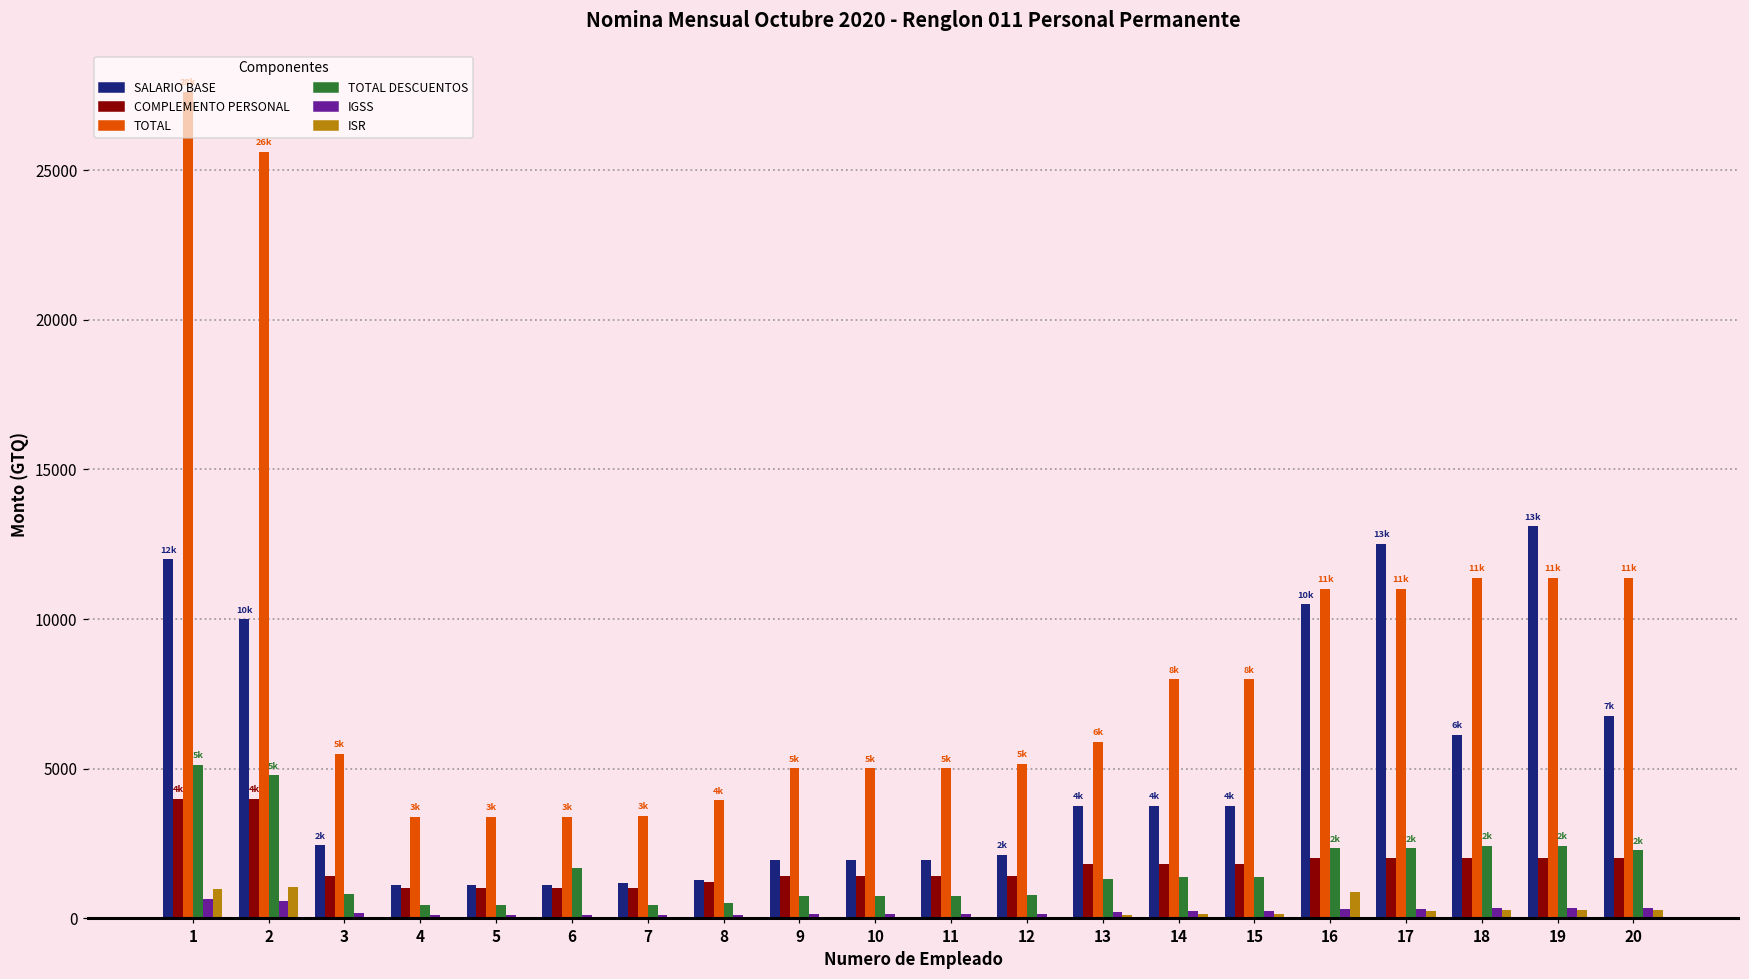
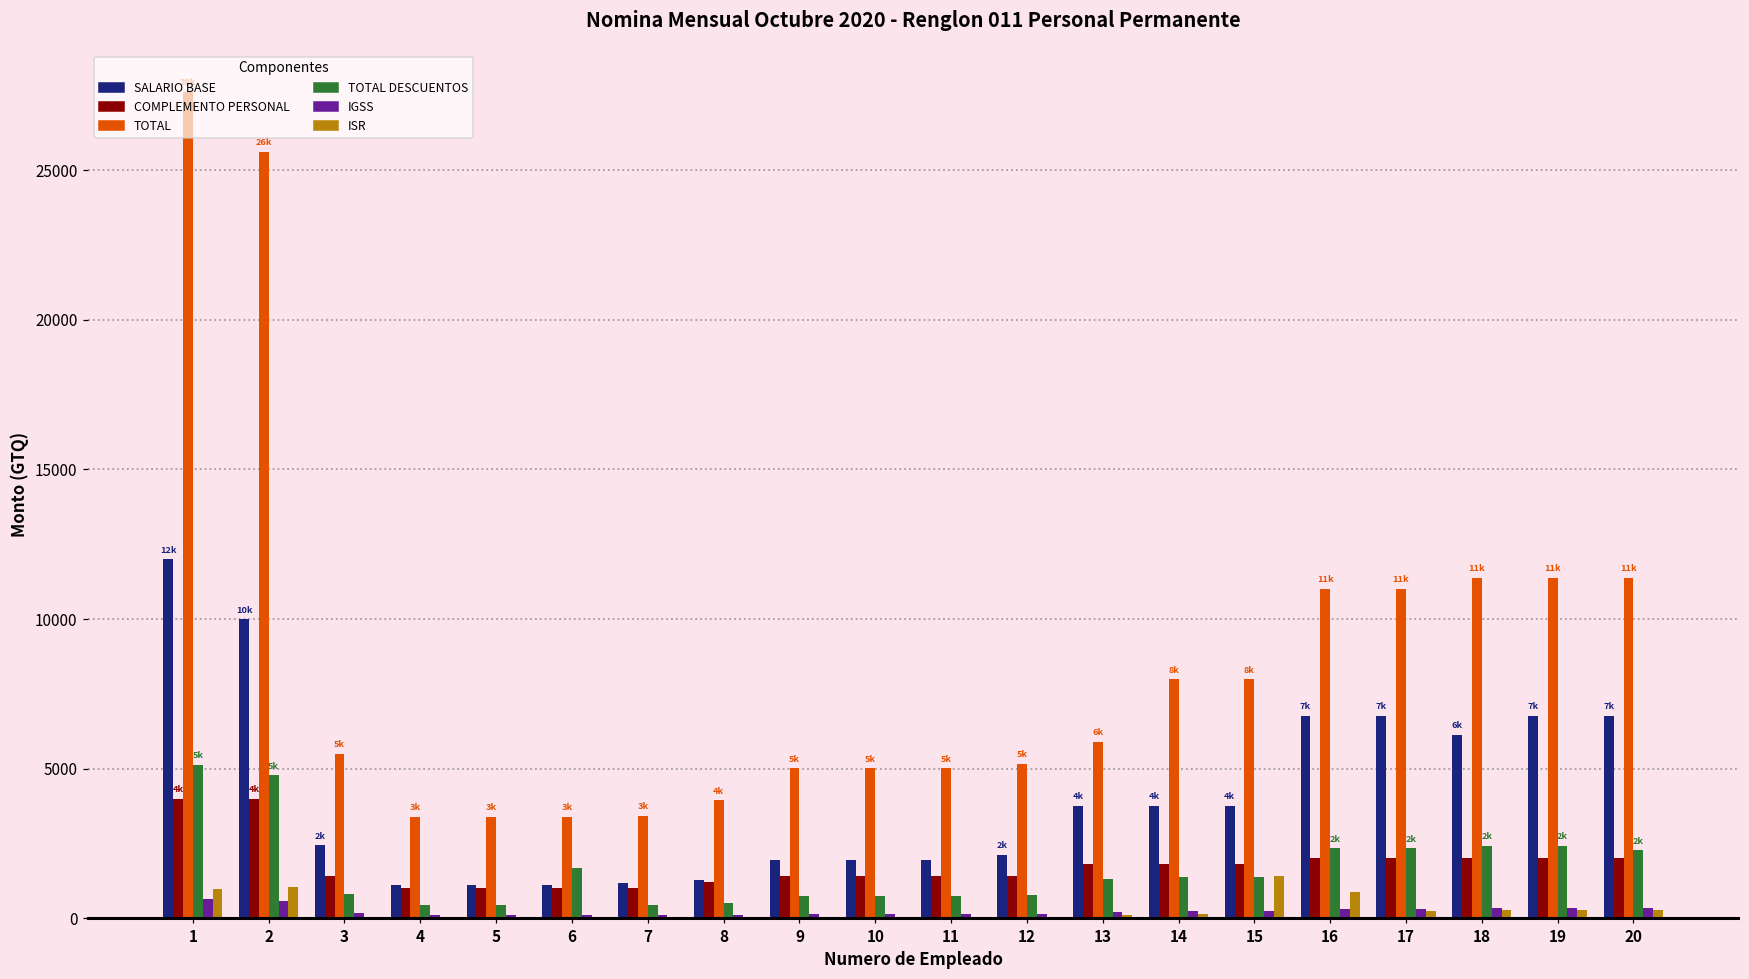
ISR, 15: 100 -> 1400
SALARIO BASE, 16: 10k -> 7k
SALARIO BASE, 17: 13k -> 7k
SALARIO BASE, 19: 13k -> 7k
